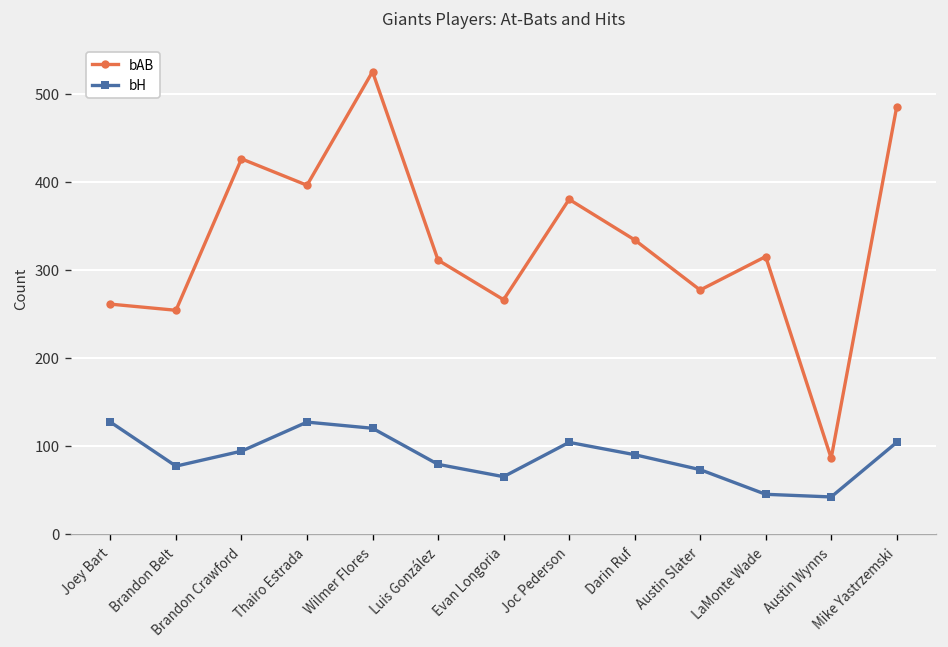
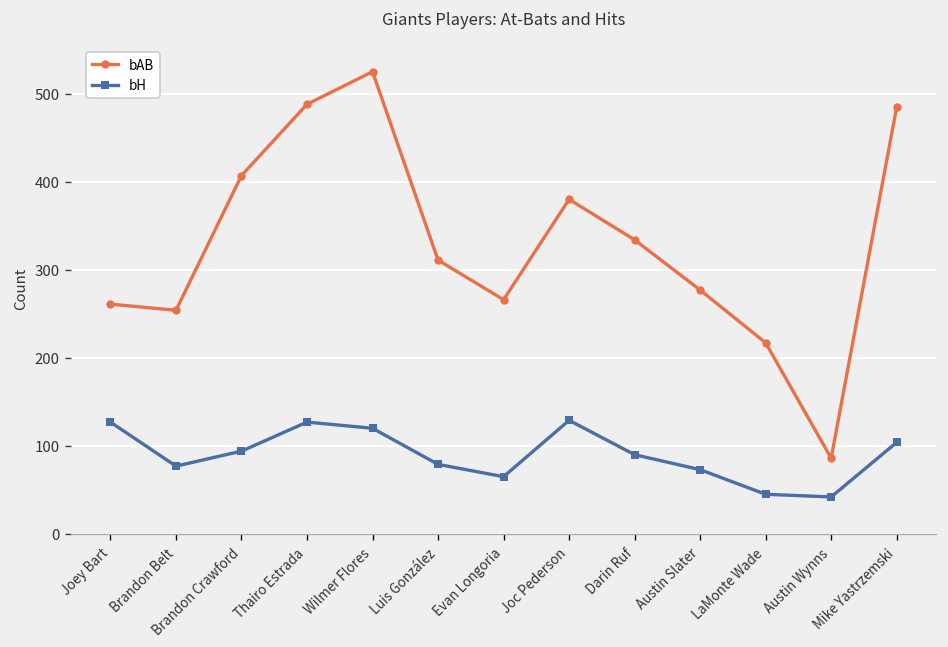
bAB, Brandon Crawford: 430 -> 410
bAB, Thairo Estrada: 400 -> 490
bH, Joc Pederson: 100 -> 130
bAB, LaMonte Wade: 320 -> 220
